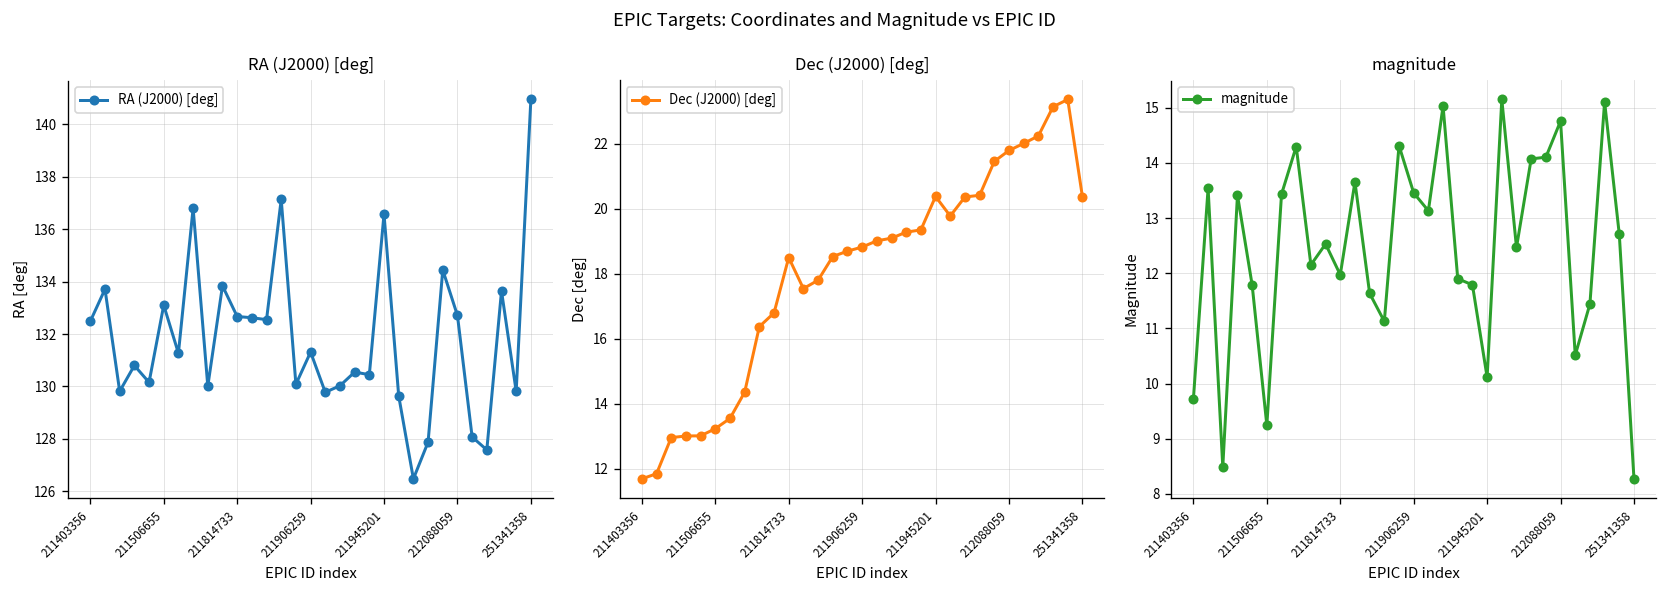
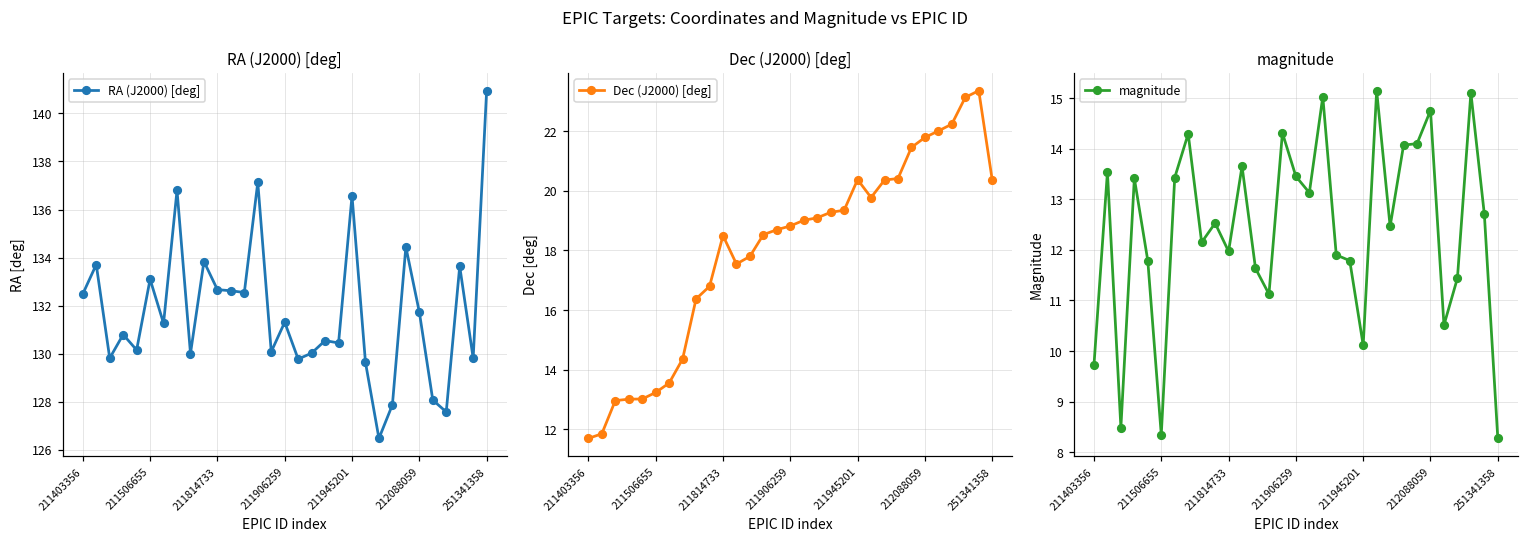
RA (J2000) [deg], 212088059: 132.7 -> 131.7
magnitude, 211506655: 9.2 -> 8.3
